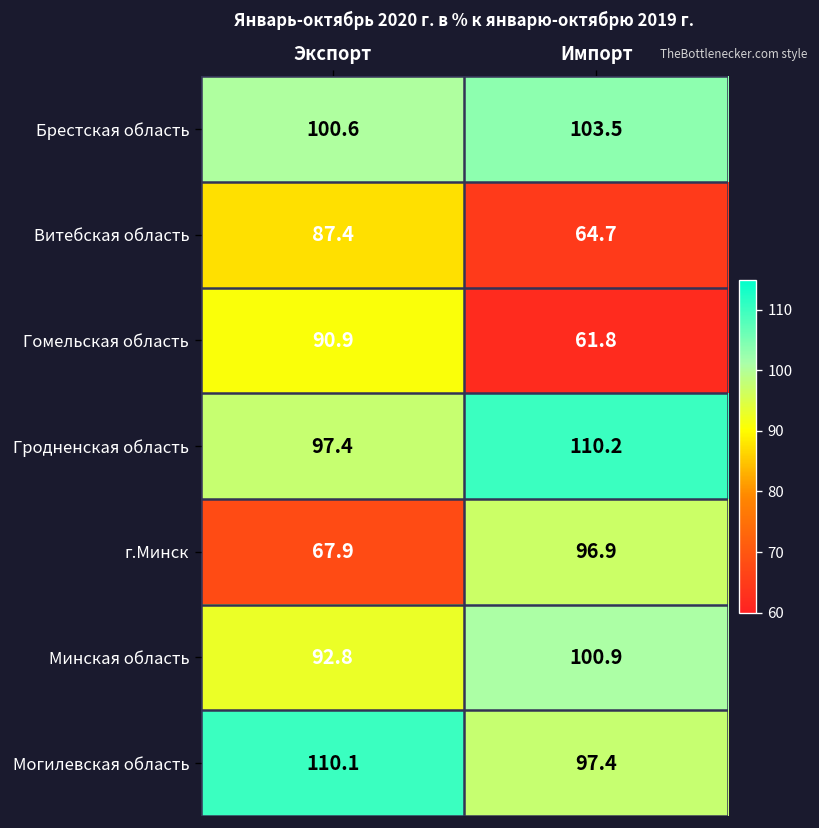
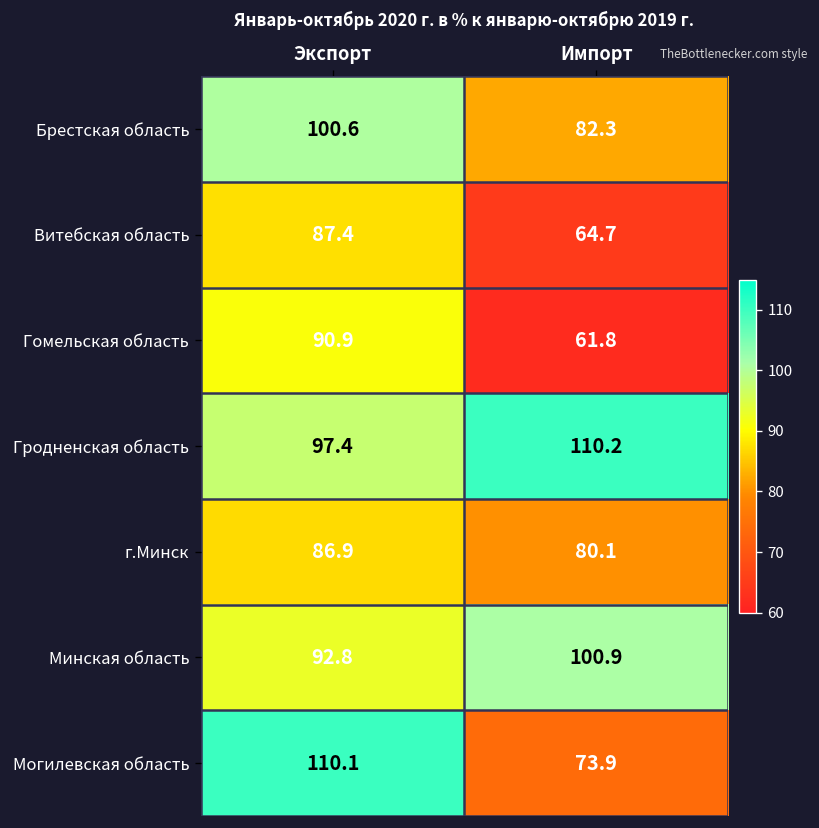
Брестская область, Импорт: 103.5 -> 82.3
г.Минск, Экспорт: 67.9 -> 86.9
г.Минск, Импорт: 96.9 -> 80.1
Могилевская область, Импорт: 97.4 -> 73.9
